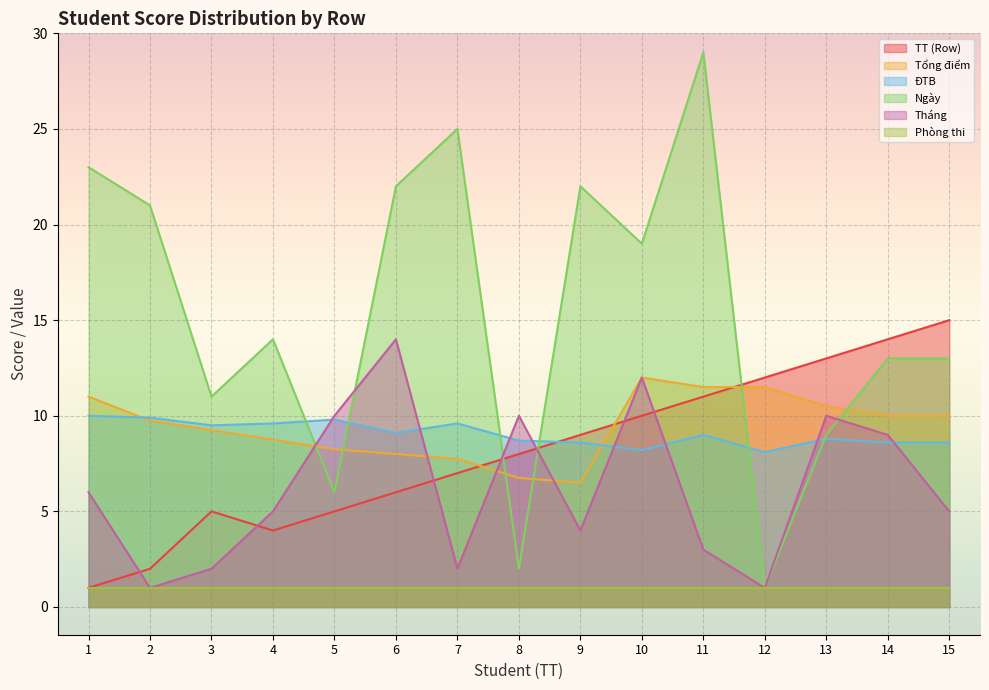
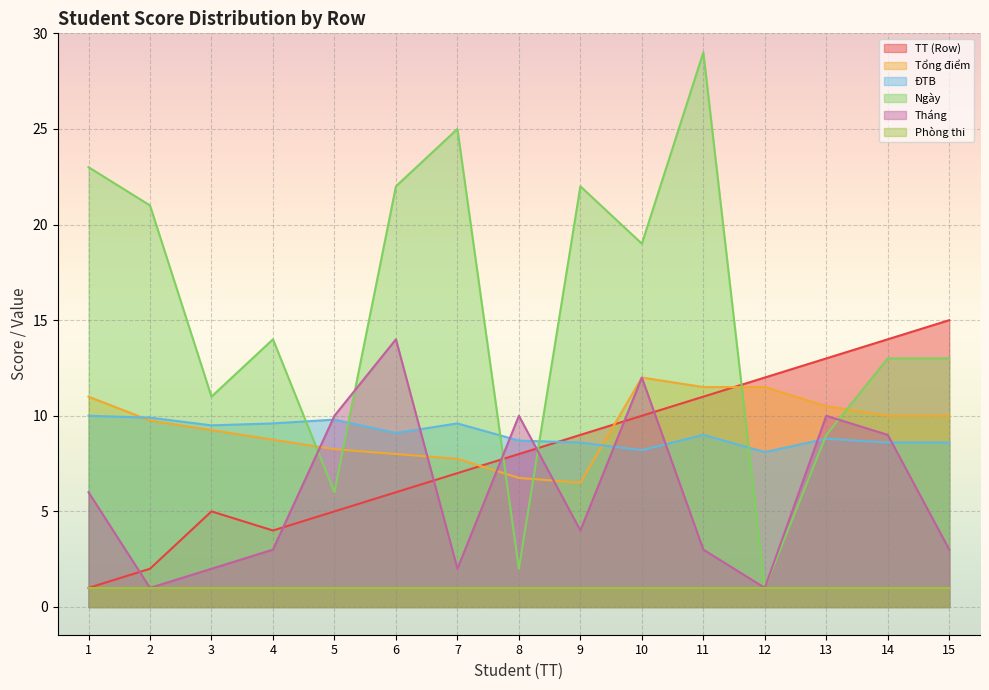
Tháng, 4: 5 -> 3
Tháng, 15: 5 -> 3
